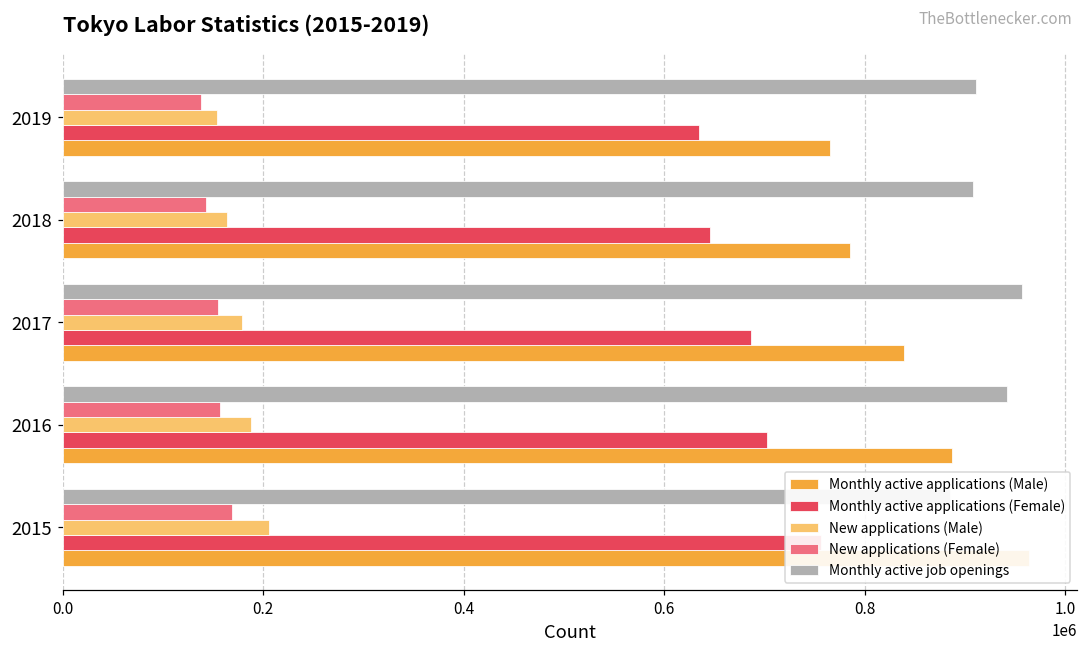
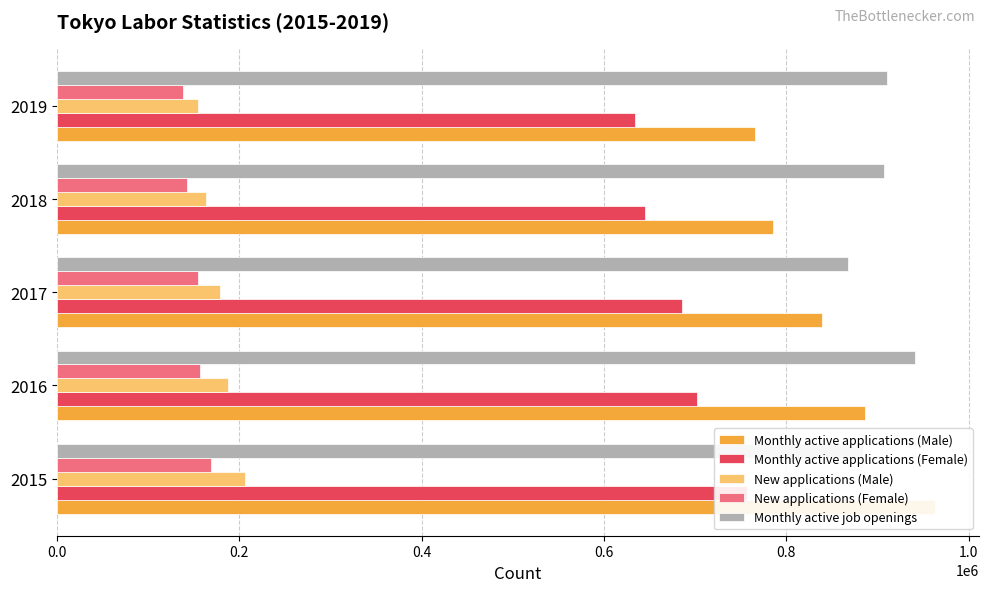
Monthly active job openings, 2017: 960000 -> 870000
